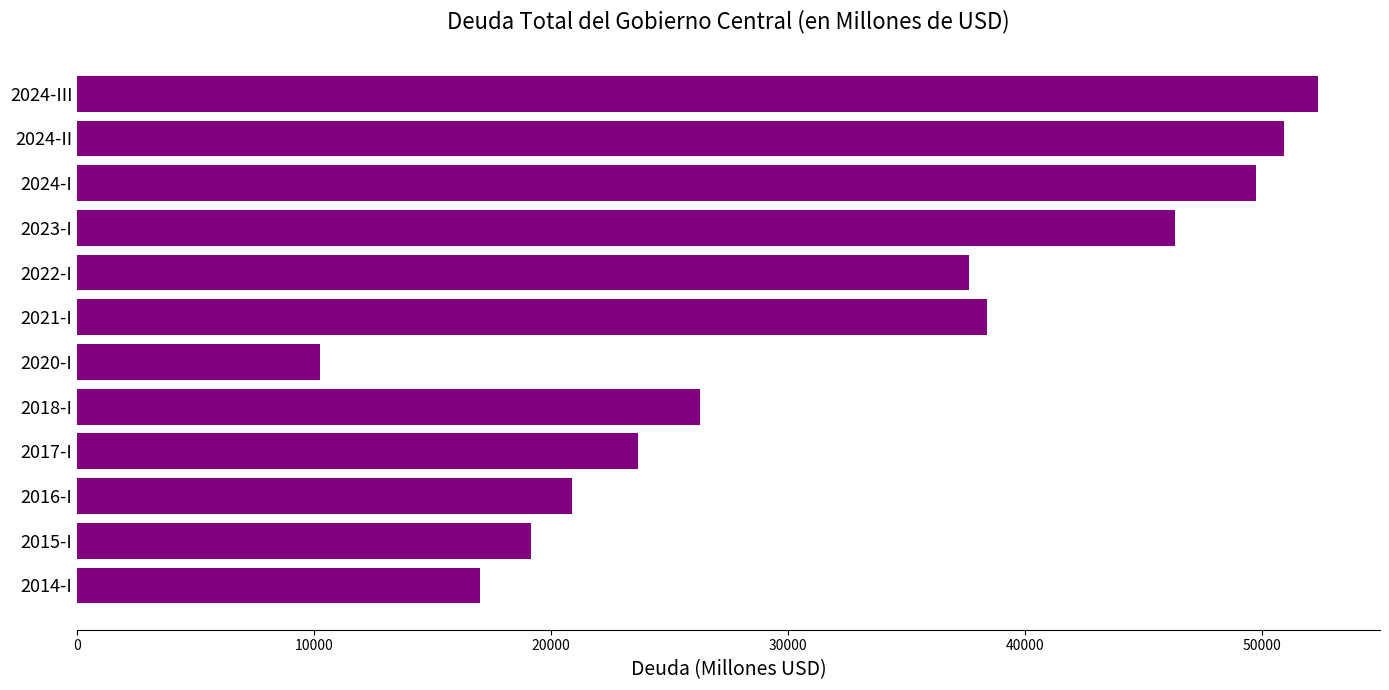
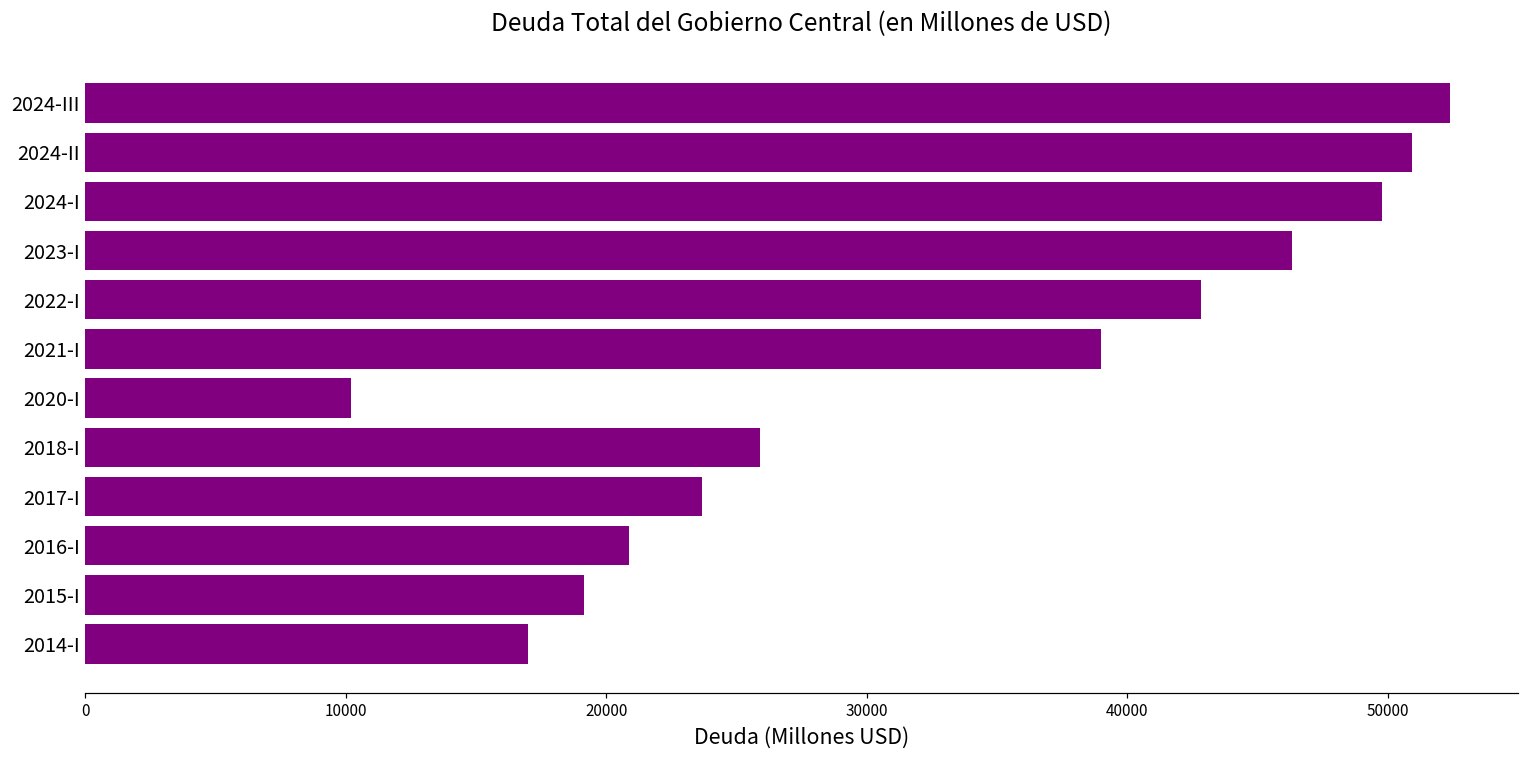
2022-I: 37600 -> 42800
2021-I: 38400 -> 39000
2018-I: 26300 -> 25900
